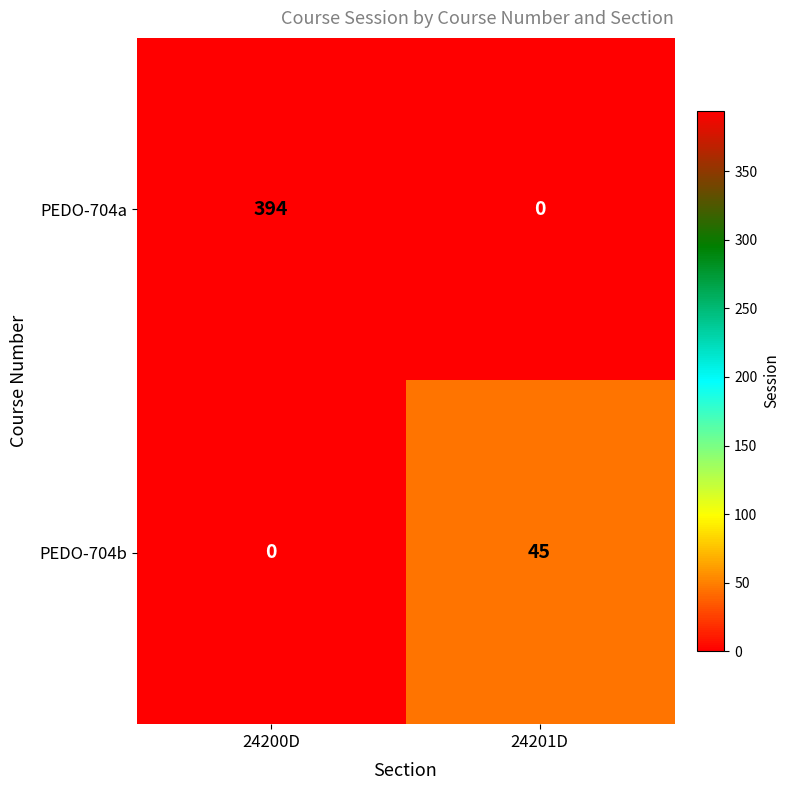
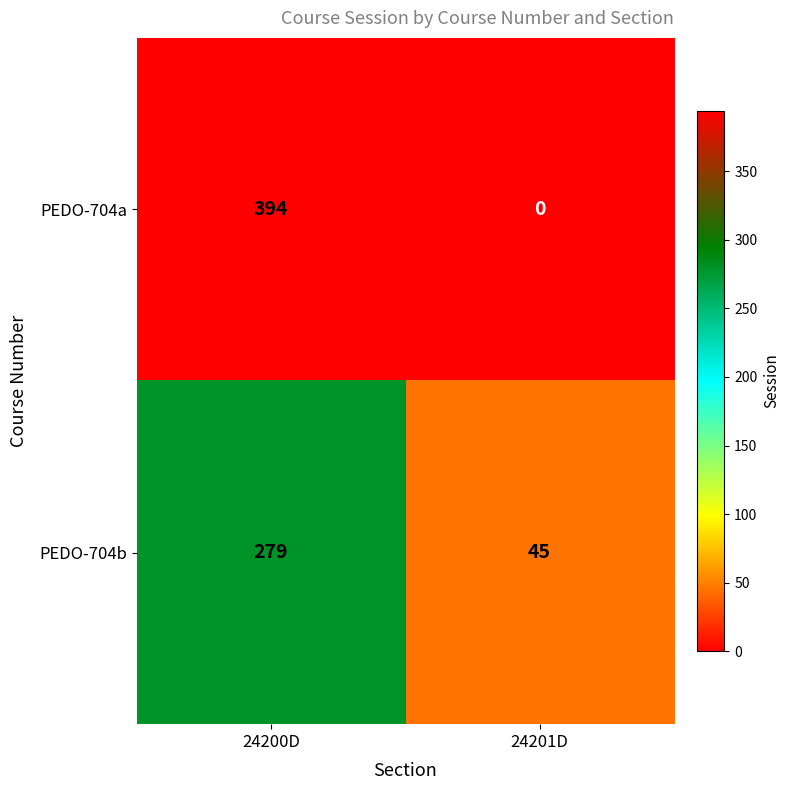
PEDO-704b, 24200D: 0 -> 279
